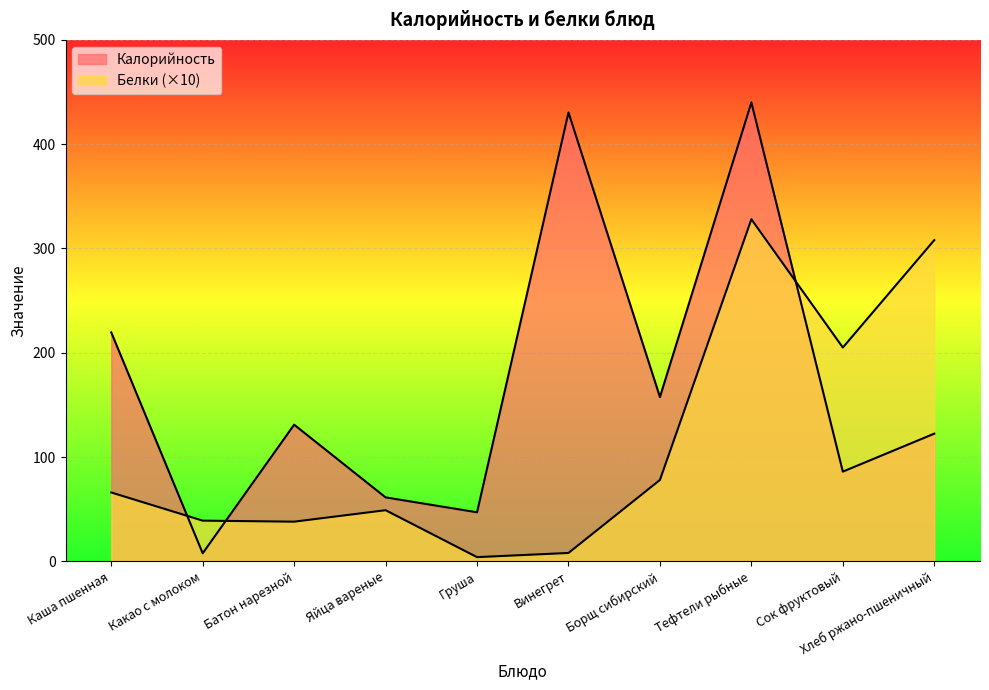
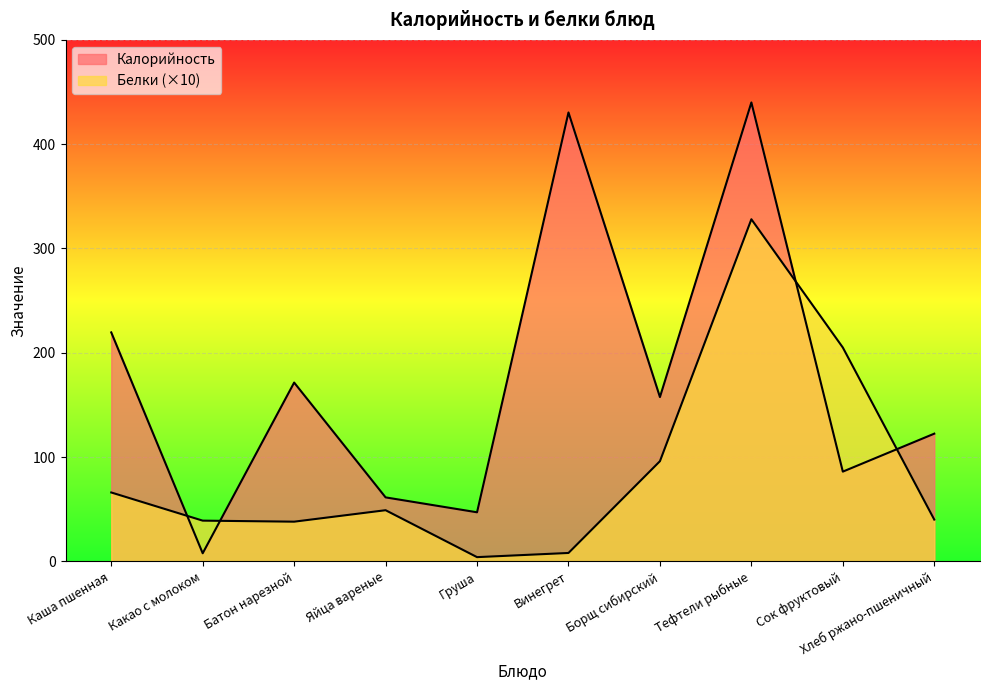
Калорийность, Батон нарезной: 131 -> 171
Белки (×10), Борщ сибирский: 78 -> 96
Белки (×10), Хлеб ржано-пшеничный: 308 -> 40
